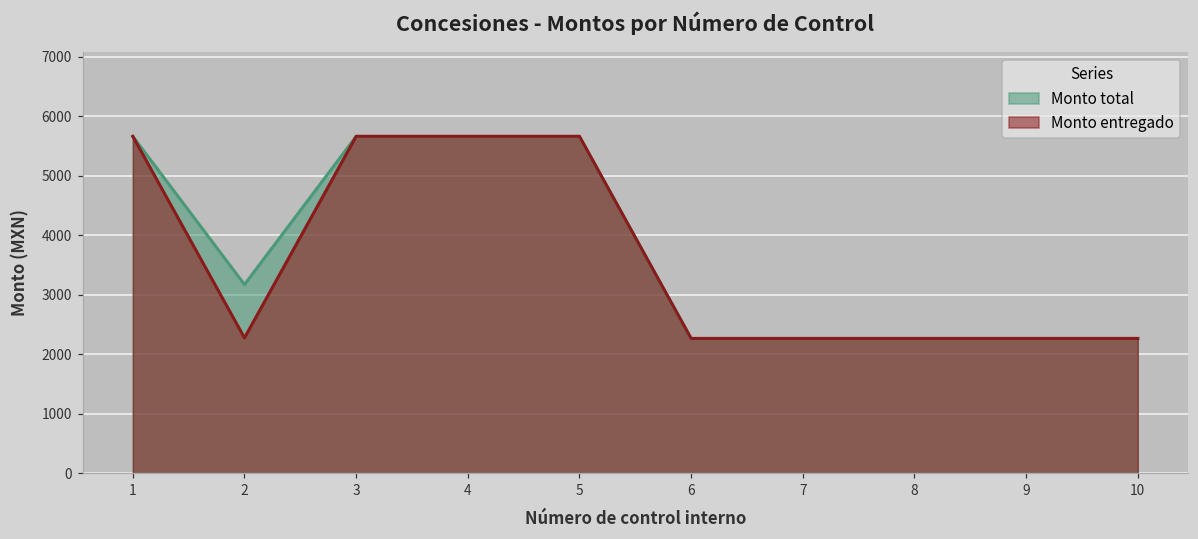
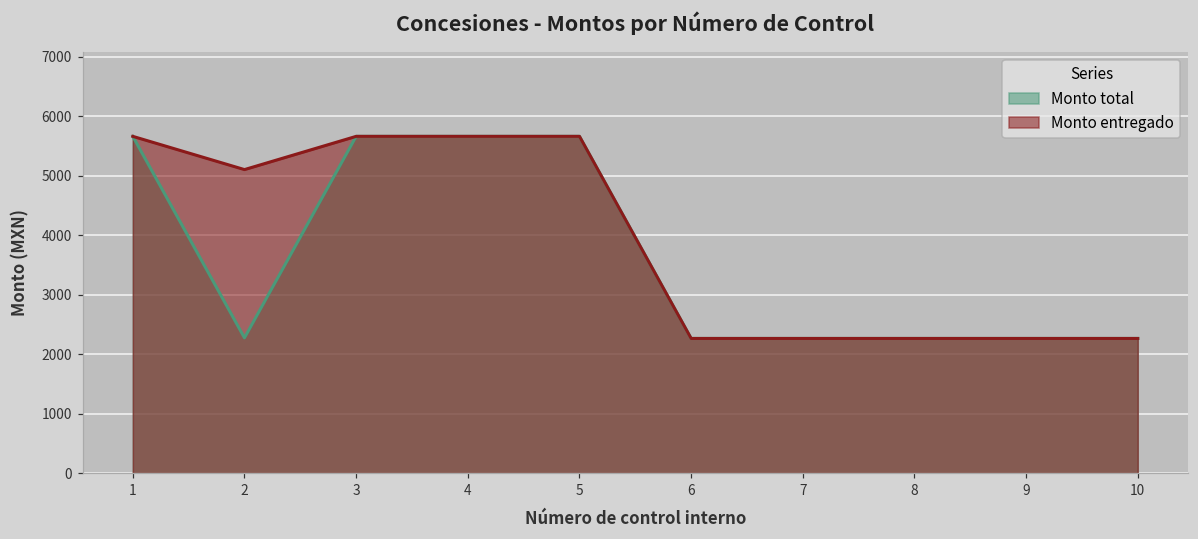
Monto total, 2: 3200 -> 2300
Monto entregado, 2: 2300 -> 5100
